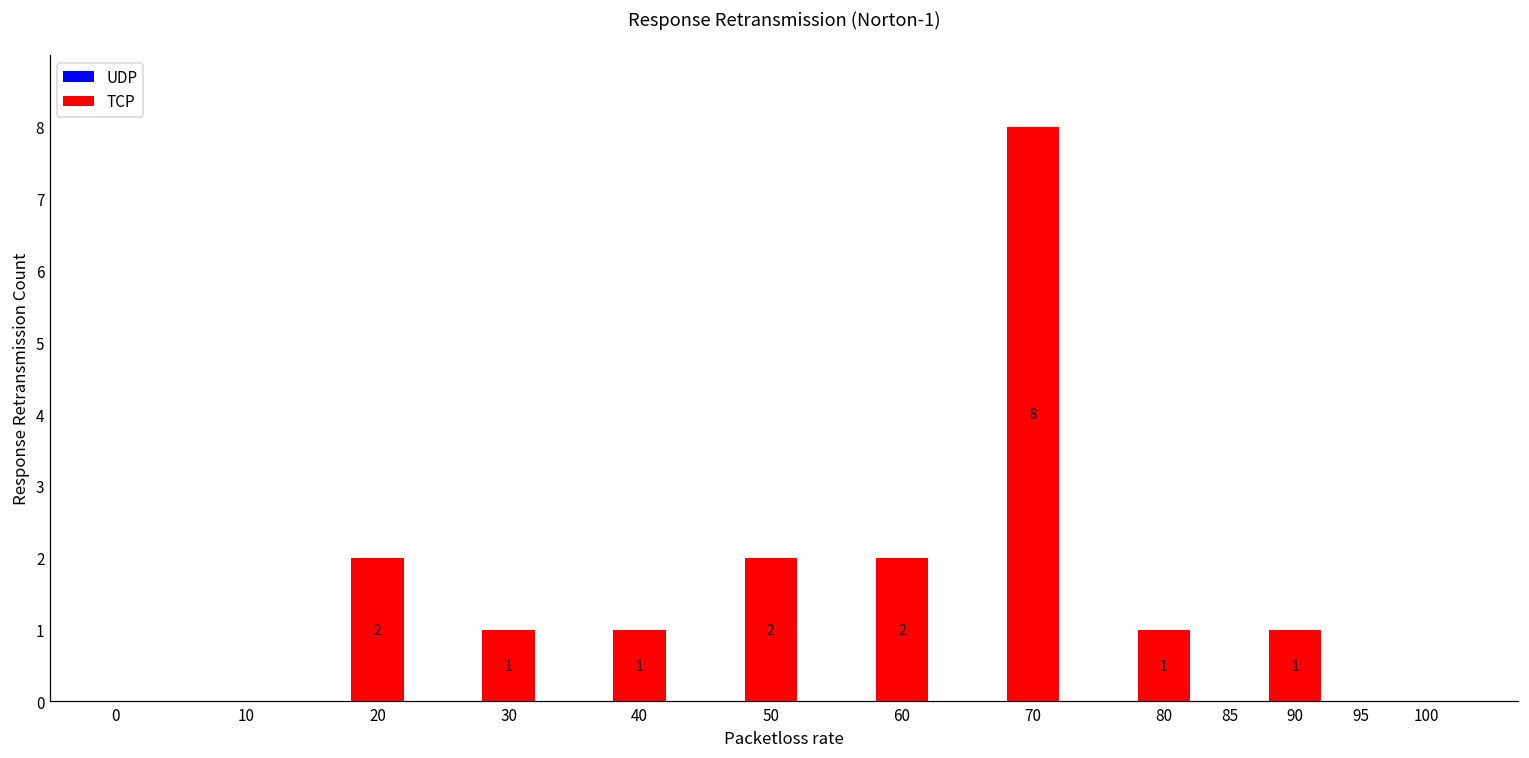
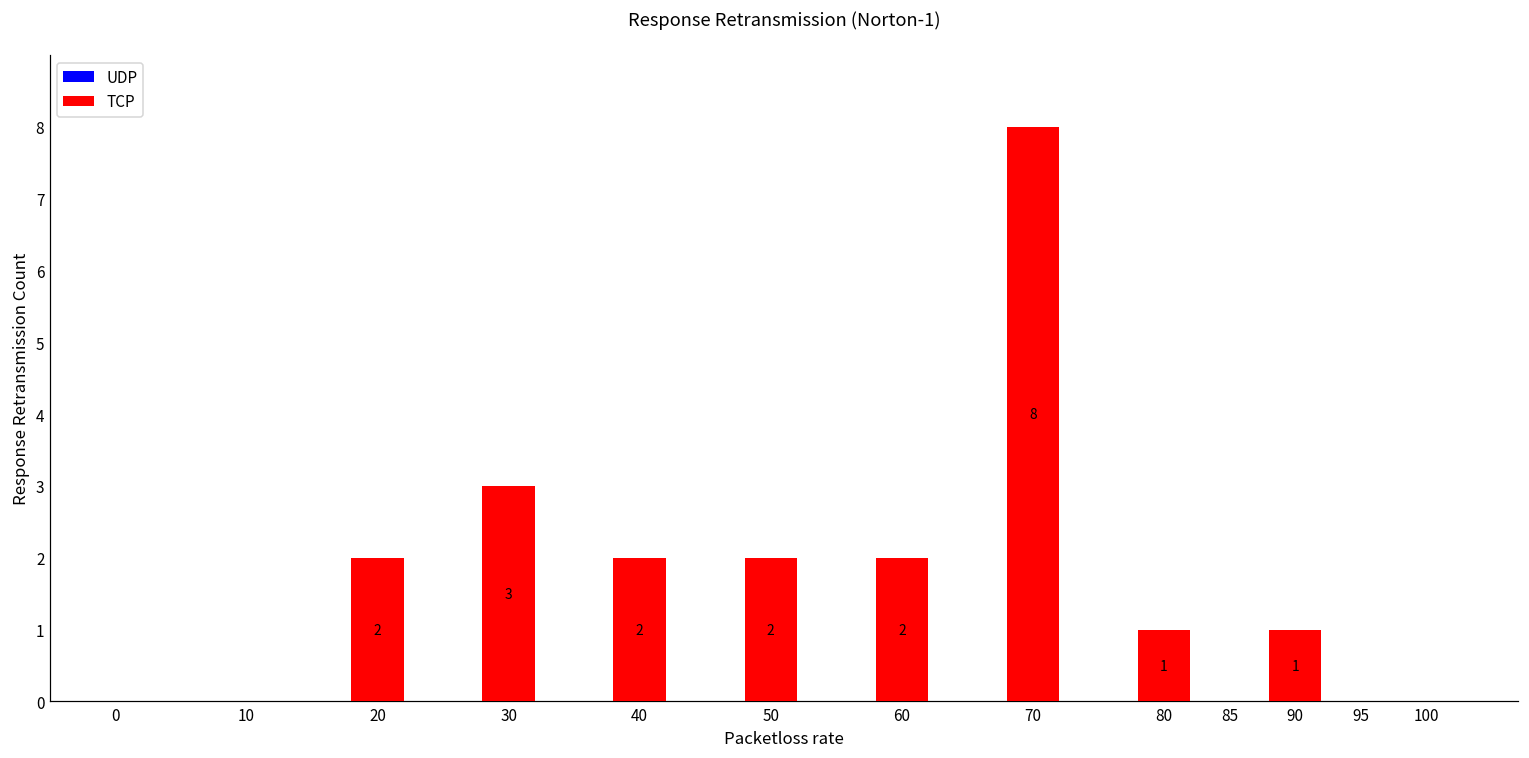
TCP, 30: 1 -> 3
TCP, 40: 1 -> 2
